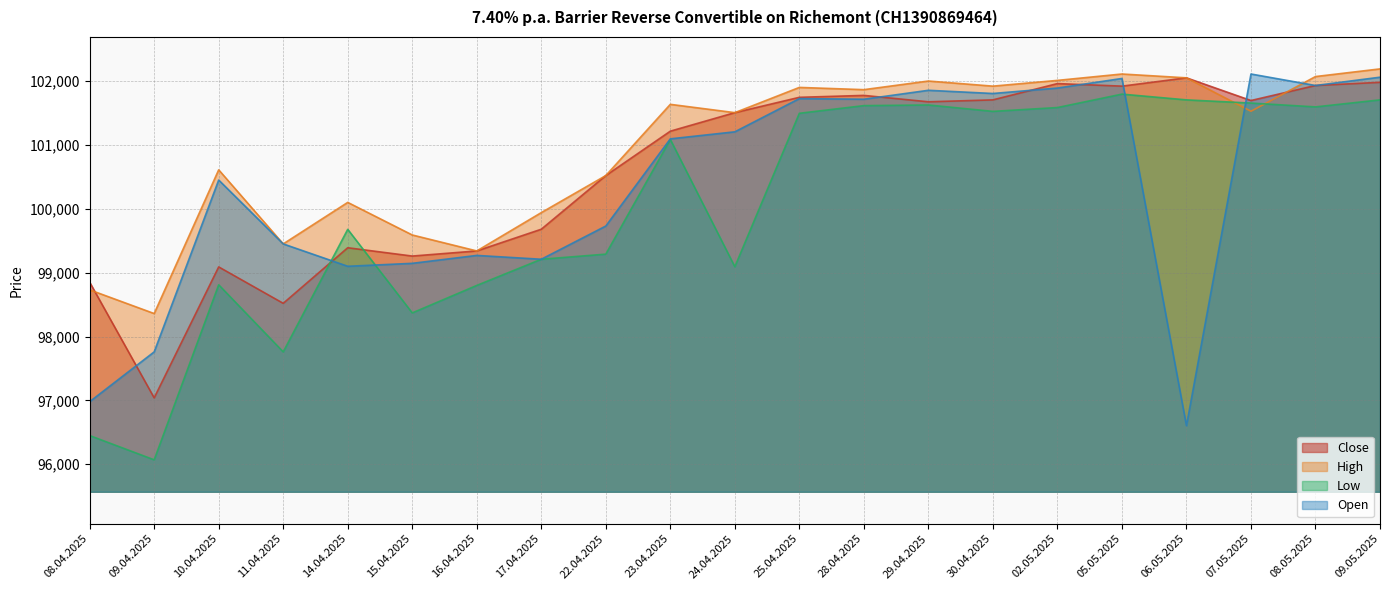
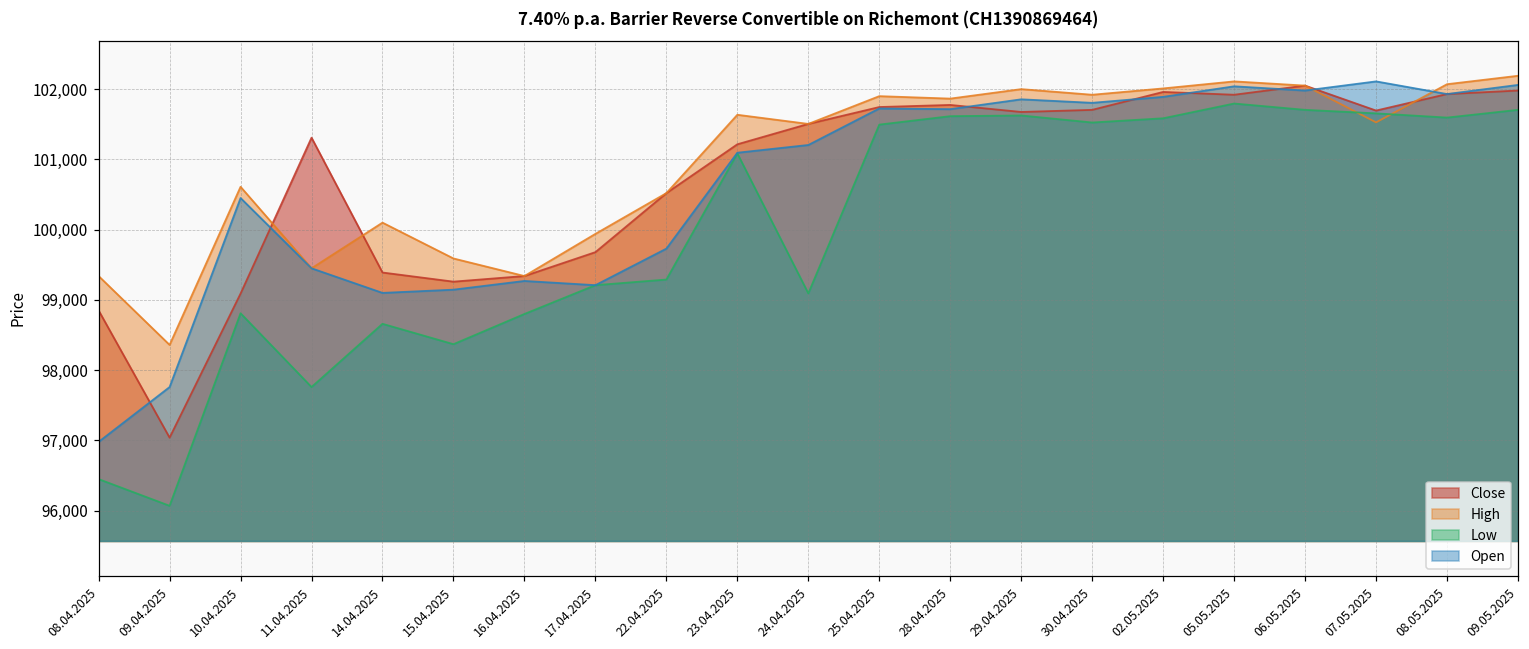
High, 08.04.2025: 98,700 -> 99,300
Close, 11.04.2025: 98,500 -> 101,300
Low, 14.04.2025: 99,700 -> 98,700
Open, 06.05.2025: 96,600 -> 102,000
